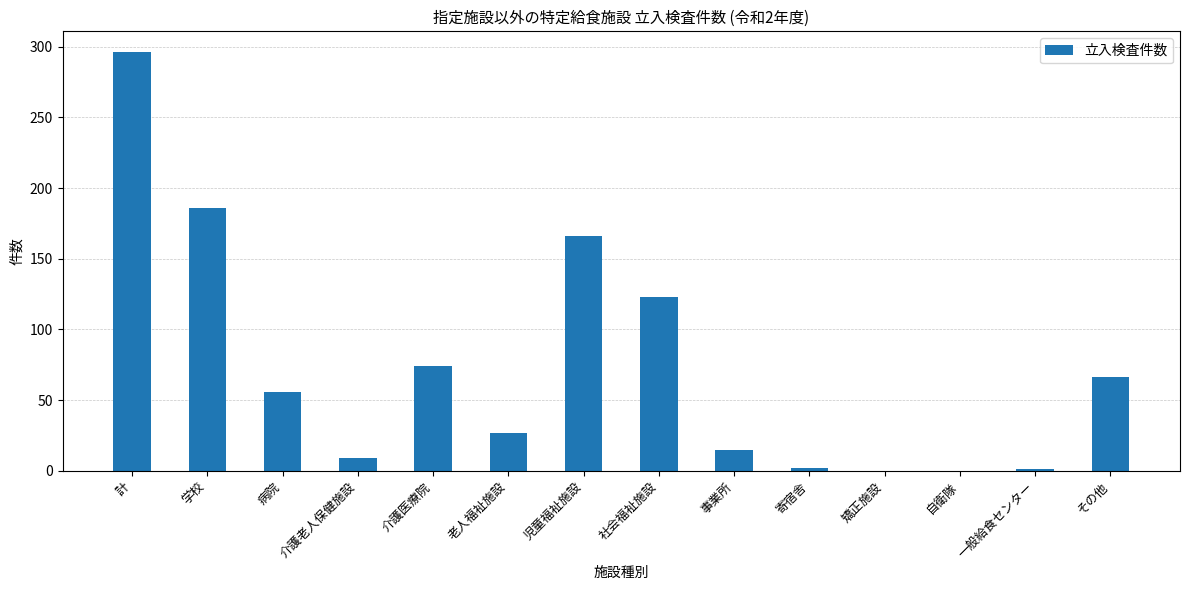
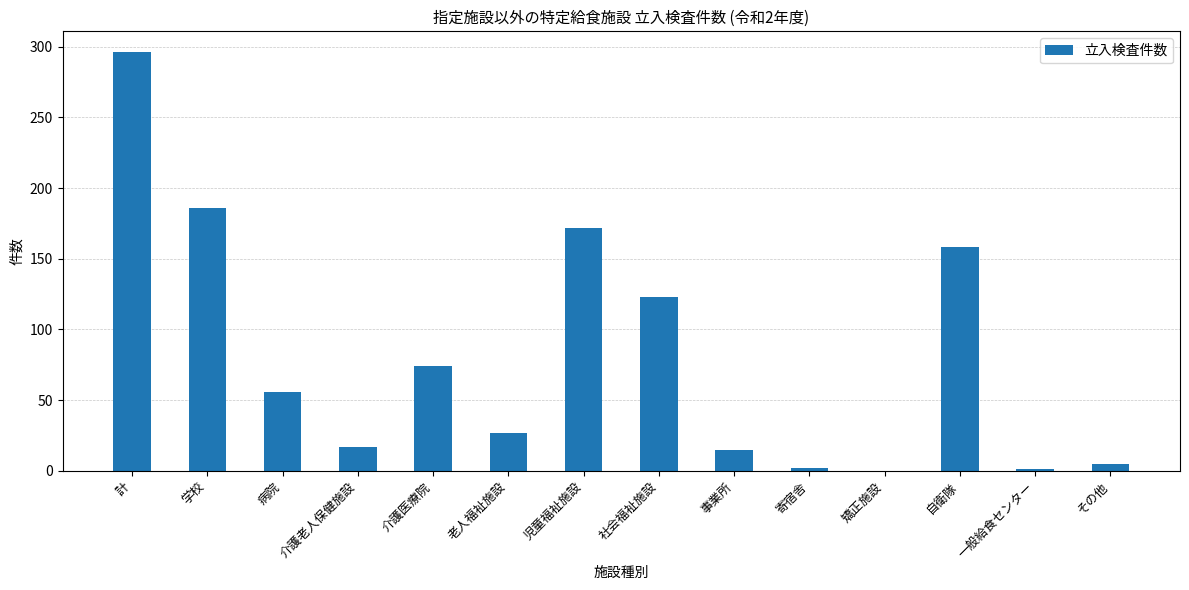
介護老人保健施設: 9 -> 17
児童福祉施設: 166 -> 172
自衛隊: 0 -> 158
その他: 66 -> 5
